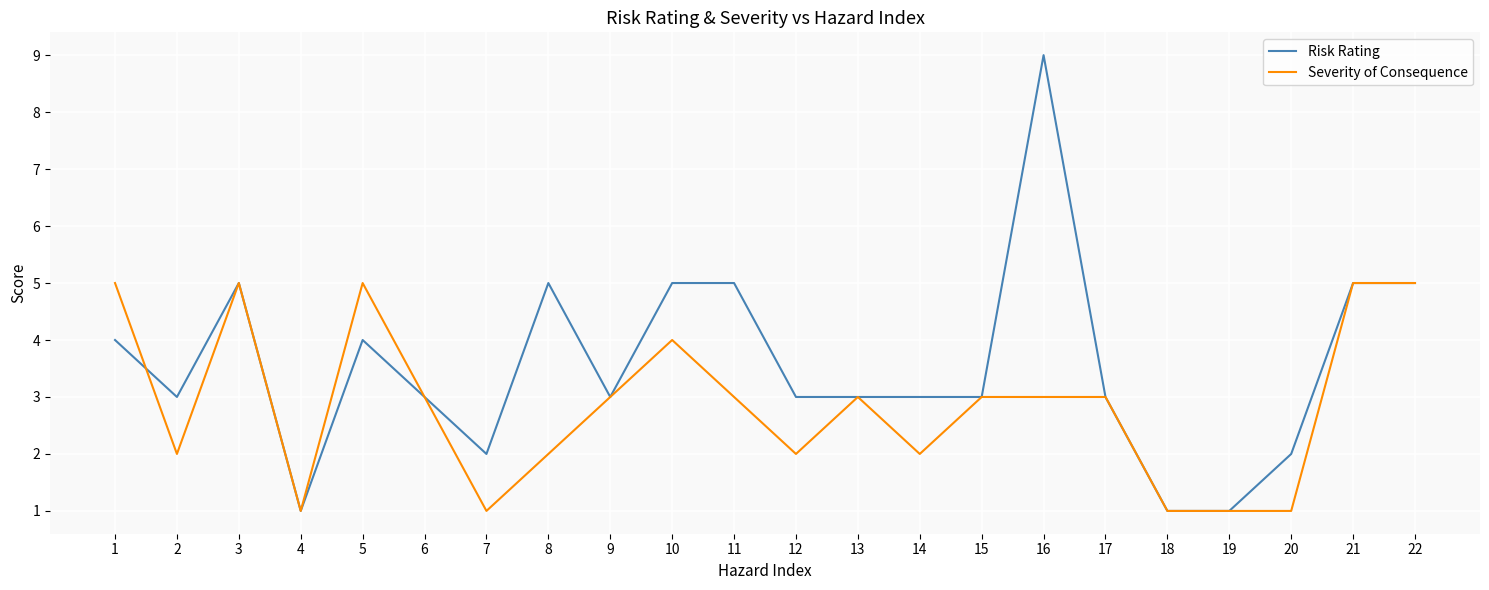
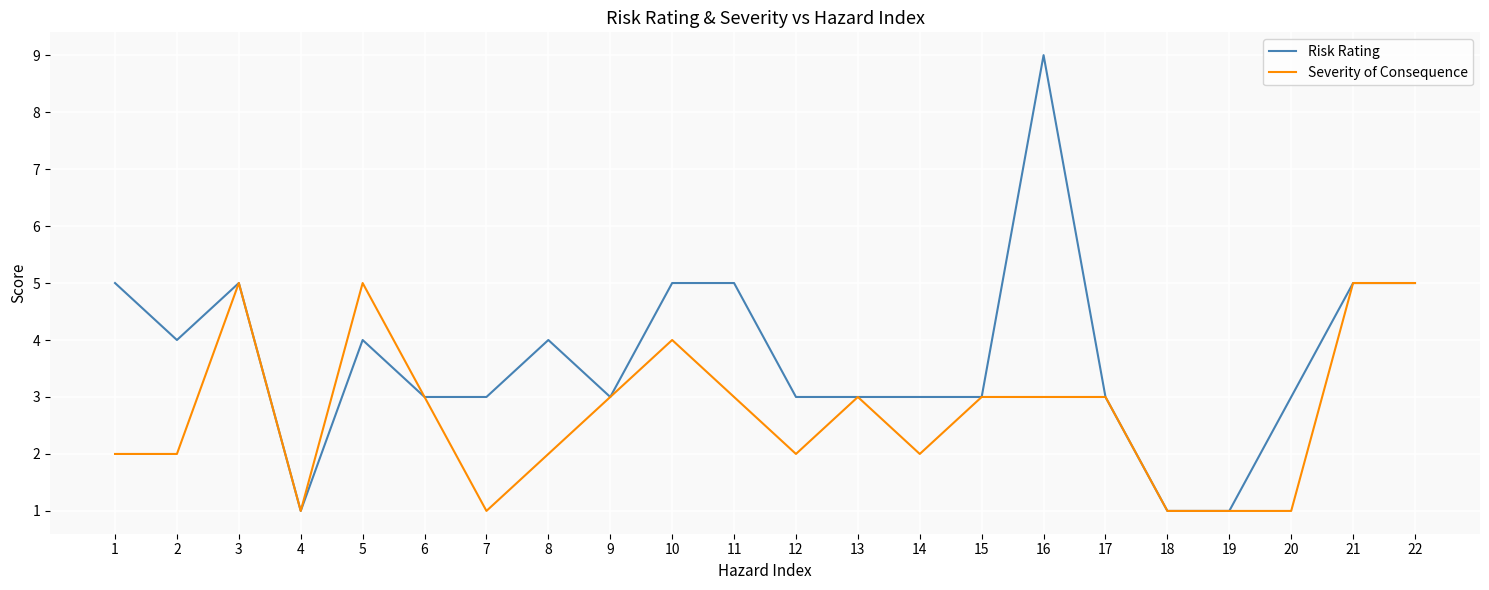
Risk Rating, 1: 4 -> 5
Severity of Consequence, 1: 5 -> 2
Risk Rating, 2: 3 -> 4
Risk Rating, 7: 2 -> 3
Risk Rating, 8: 5 -> 4
Risk Rating, 20: 2 -> 3
